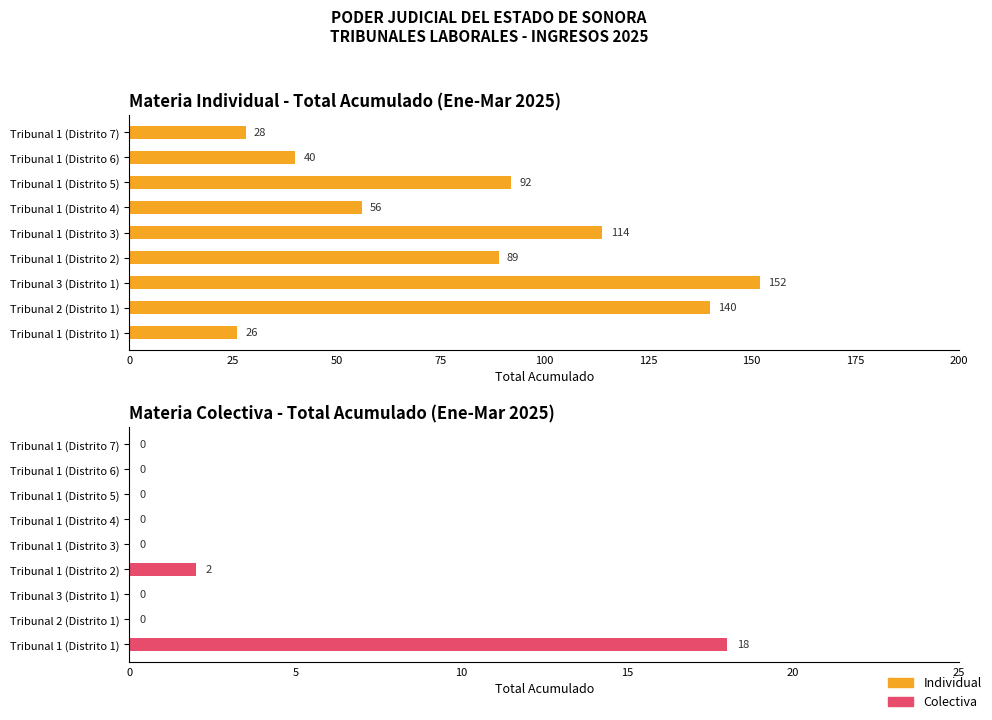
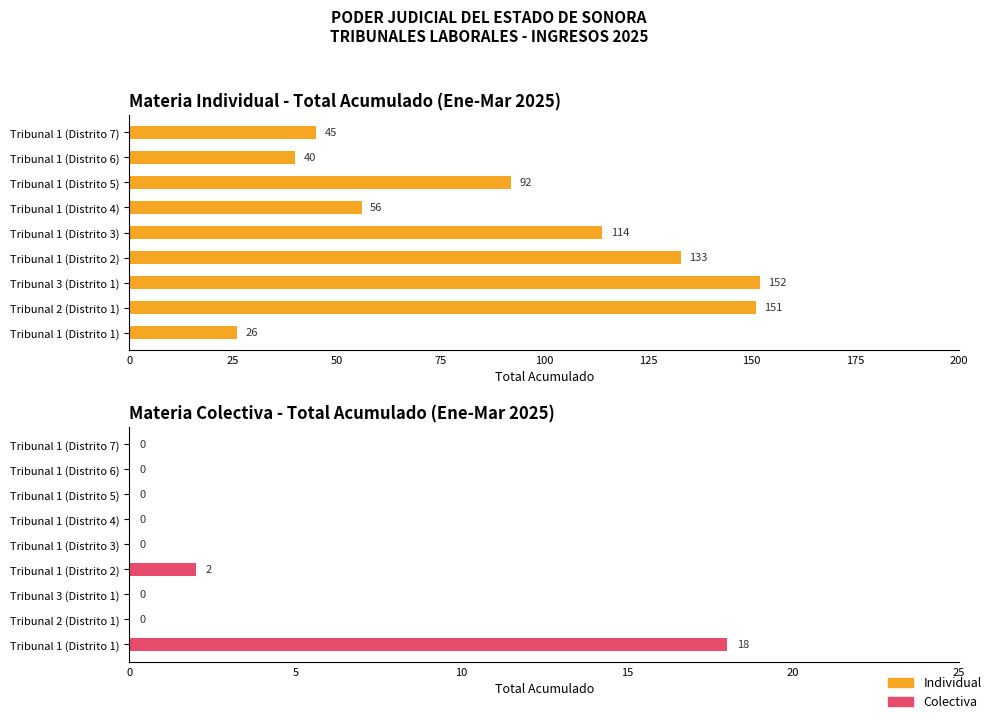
Materia Individual - Total Acumulado (Ene-Mar 2025), Tribunal 1 (Distrito 7): 28 -> 45
Materia Individual - Total Acumulado (Ene-Mar 2025), Tribunal 1 (Distrito 2): 89 -> 133
Materia Individual - Total Acumulado (Ene-Mar 2025), Tribunal 2 (Distrito 1): 140 -> 151
